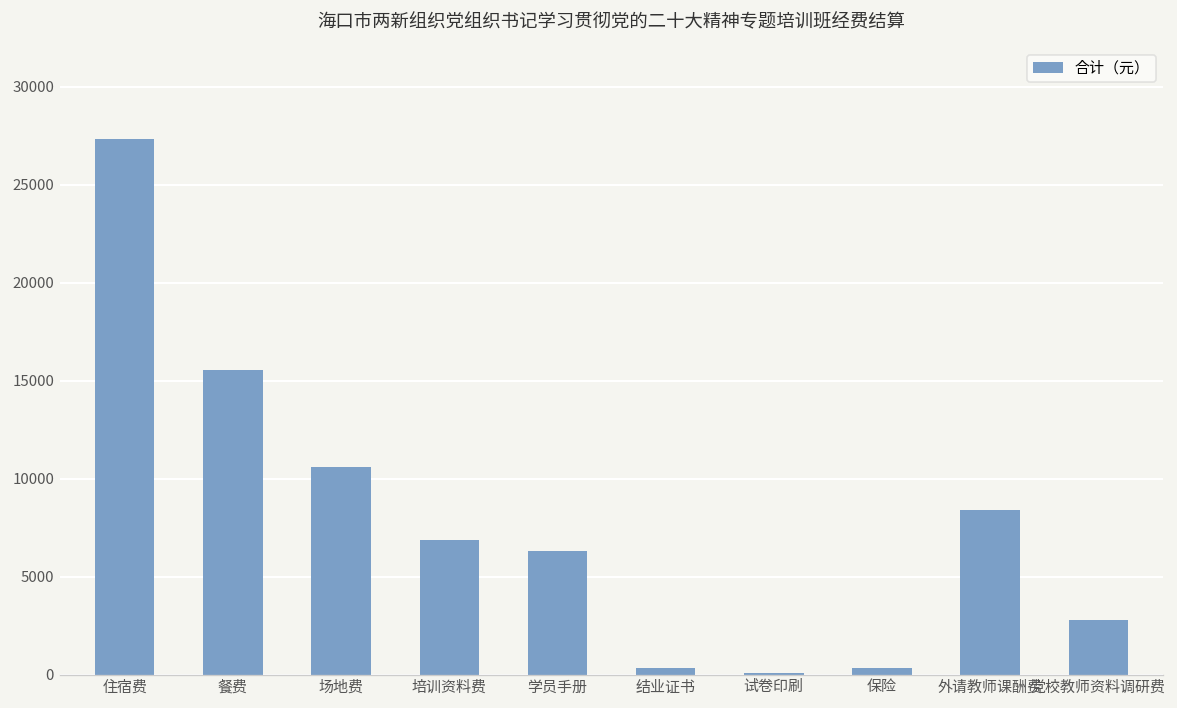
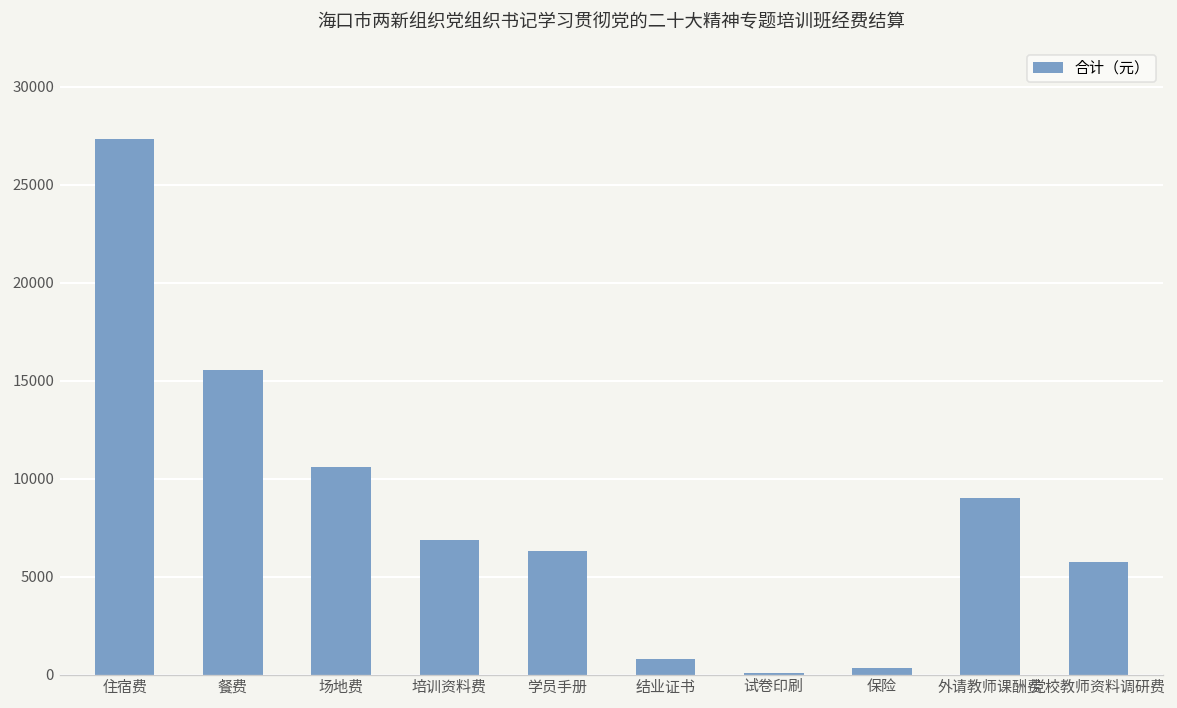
结业证书: 300 -> 800
外请教师课酬费: 8400 -> 9000
党校教师资料调研费: 2800 -> 5700
